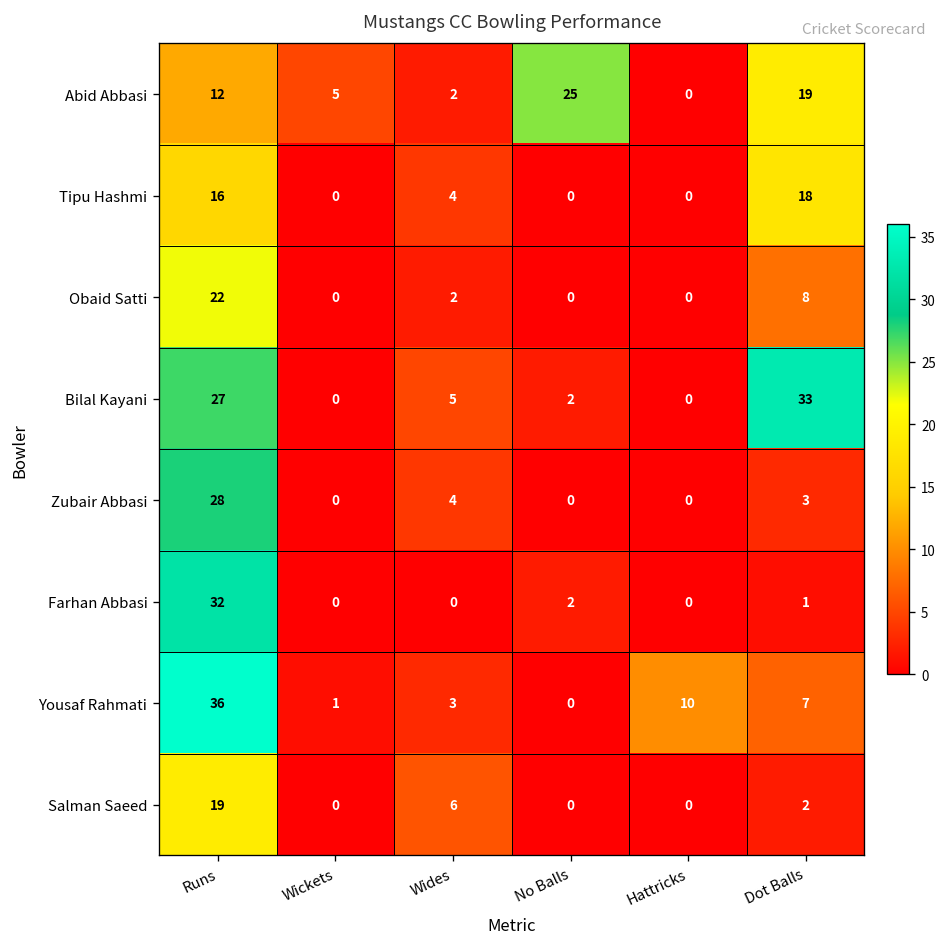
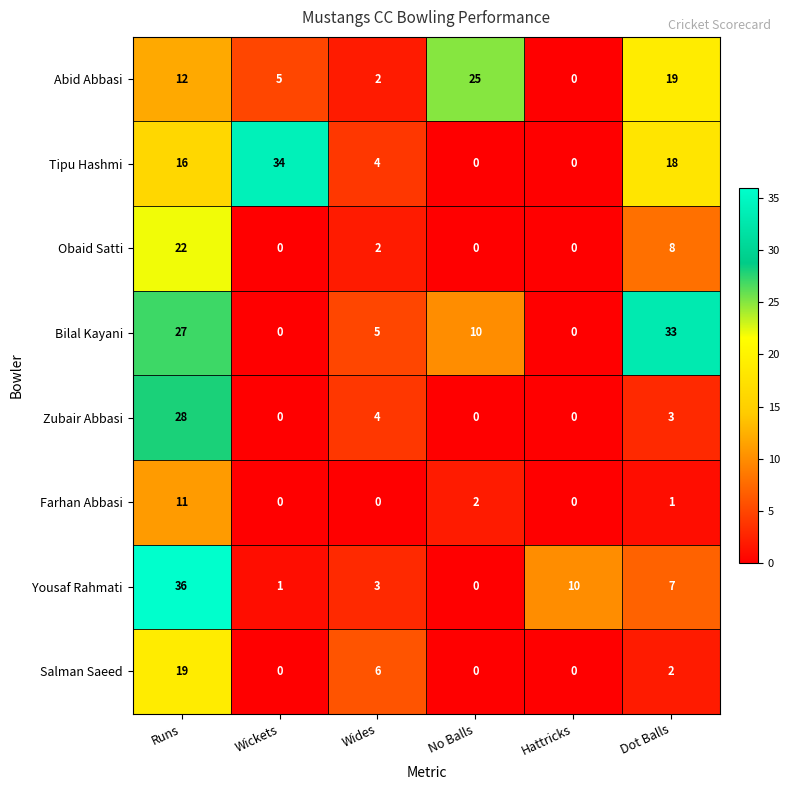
Tipu Hashmi, Wickets: 0 -> 34
Bilal Kayani, No Balls: 2 -> 10
Farhan Abbasi, Runs: 32 -> 11
